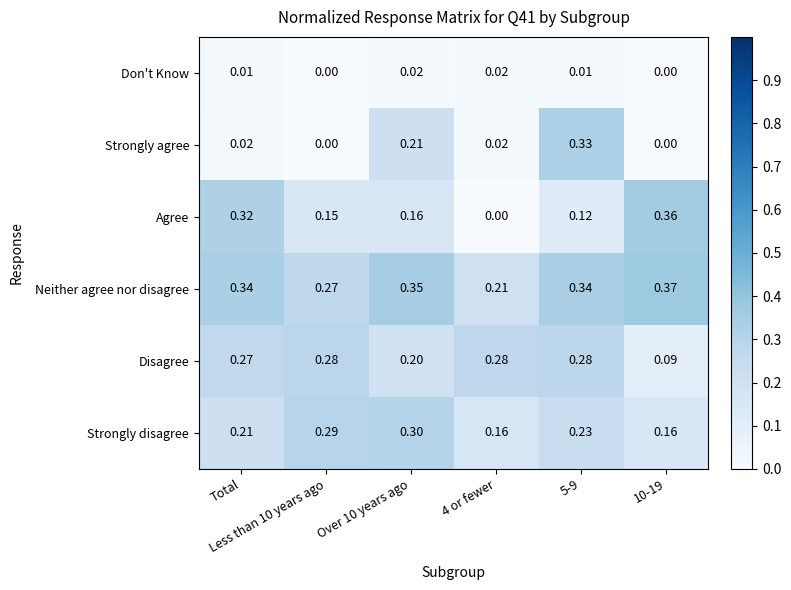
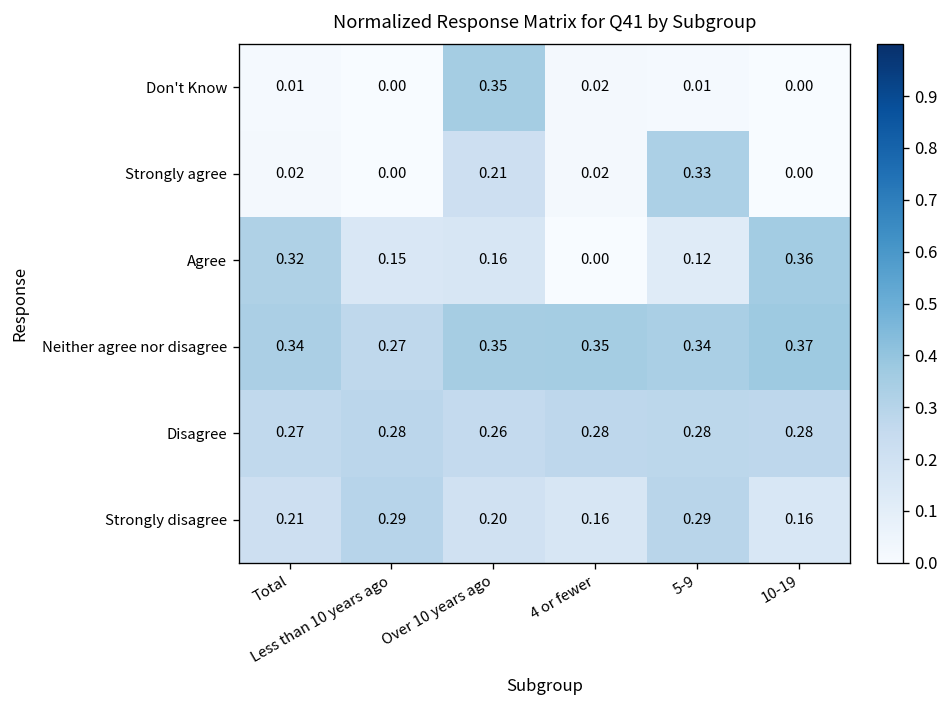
Don't Know, Over 10 years ago: 0.02 -> 0.35
Neither agree nor disagree, 4 or fewer: 0.21 -> 0.35
Disagree, Over 10 years ago: 0.20 -> 0.26
Disagree, 10-19: 0.09 -> 0.28
Strongly disagree, Over 10 years ago: 0.30 -> 0.20
Strongly disagree, 5-9: 0.23 -> 0.29
